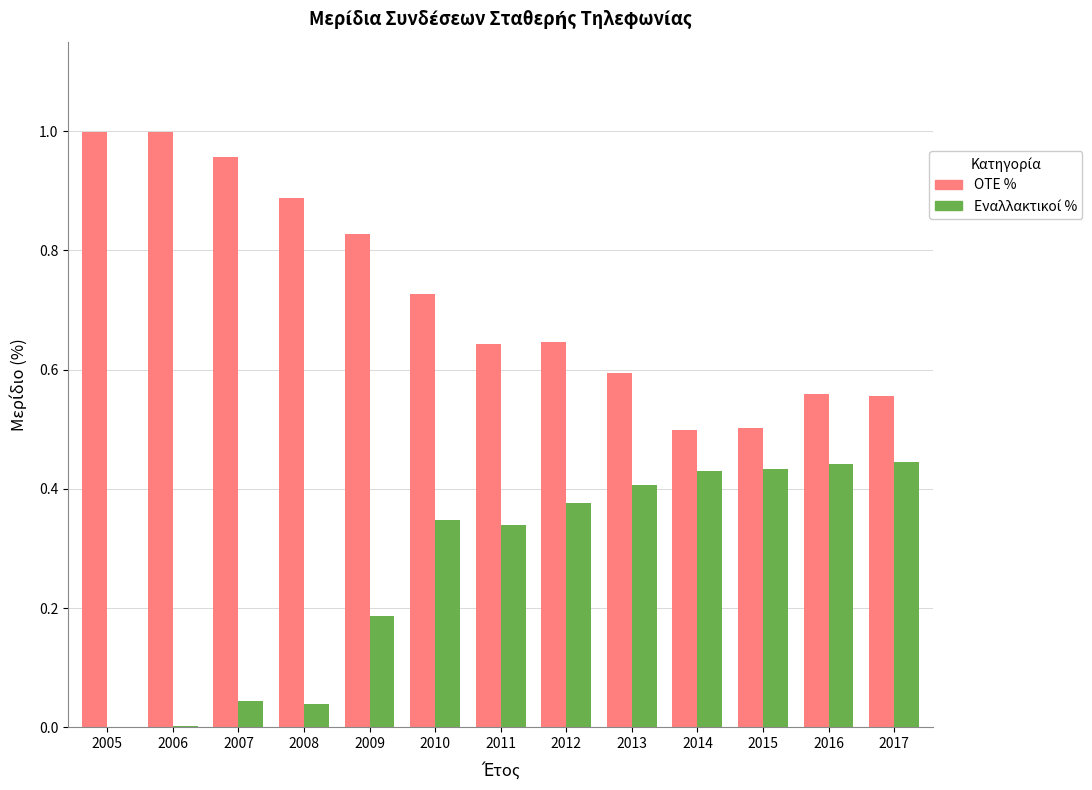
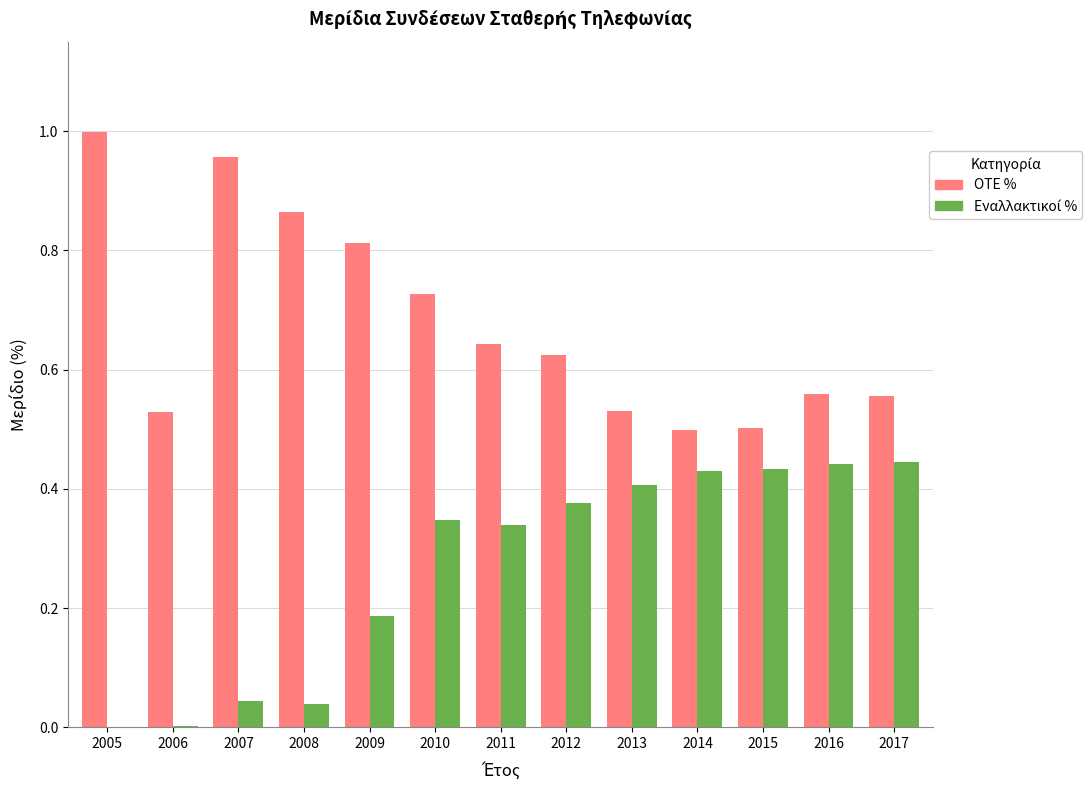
OTE %, 2006: 1.00 -> 0.53
OTE %, 2008: 0.89 -> 0.86
OTE %, 2009: 0.83 -> 0.81
OTE %, 2012: 0.65 -> 0.62
OTE %, 2013: 0.59 -> 0.53
